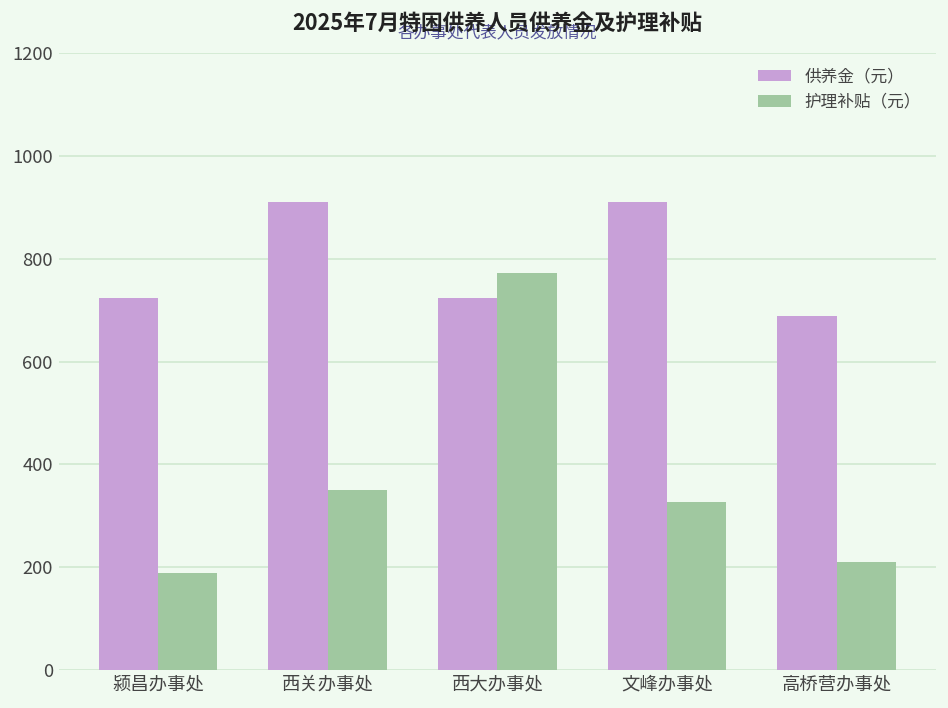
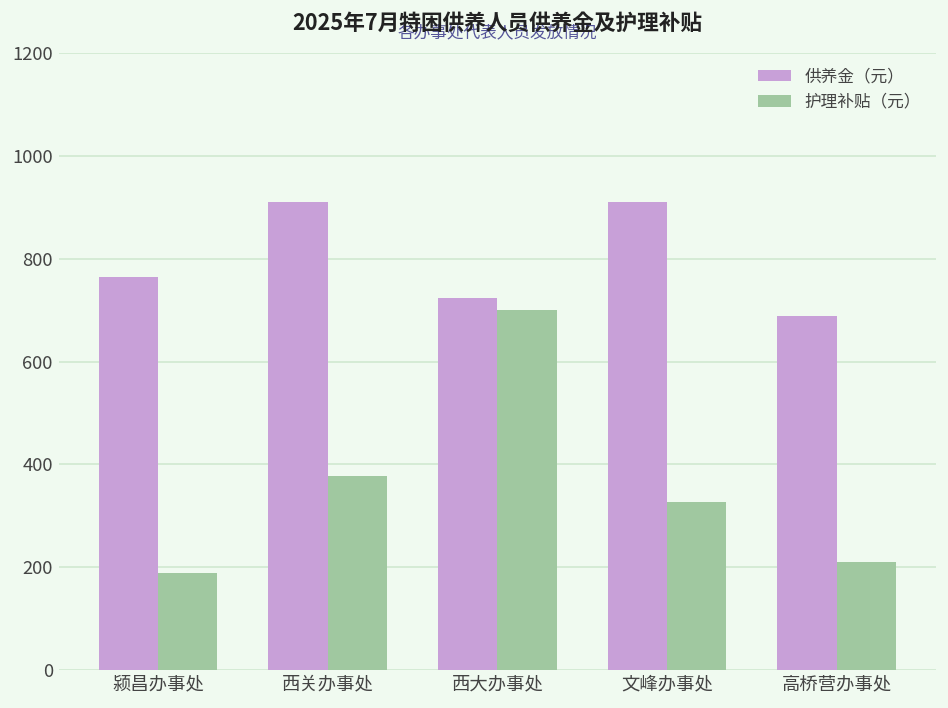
供养金（元）, 颍昌办事处: 720 -> 770
护理补贴（元）, 西关办事处: 350 -> 380
护理补贴（元）, 西大办事处: 770 -> 700
